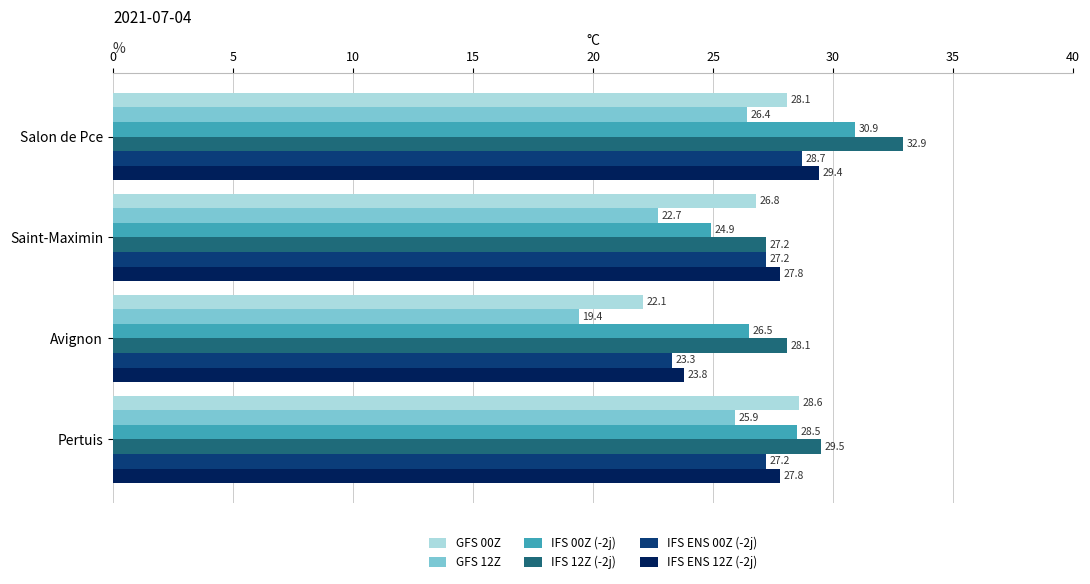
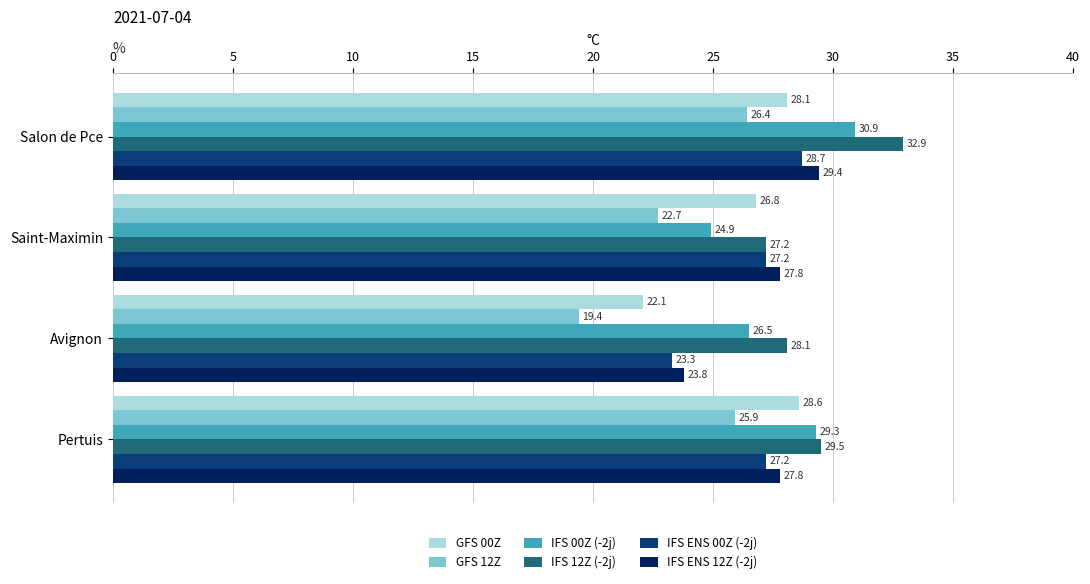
IFS 00Z (-2j), Pertuis: 28.5 -> 29.3
